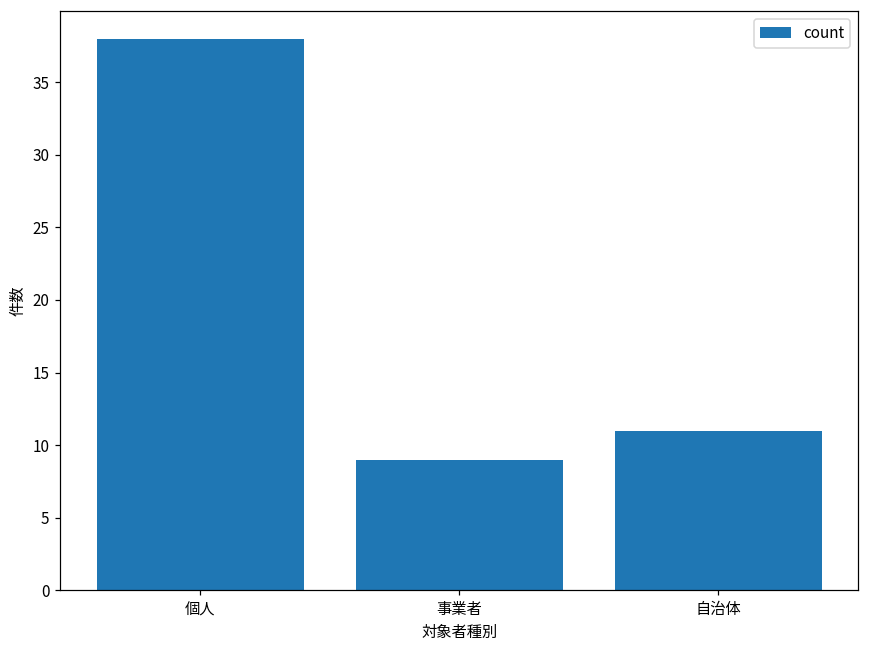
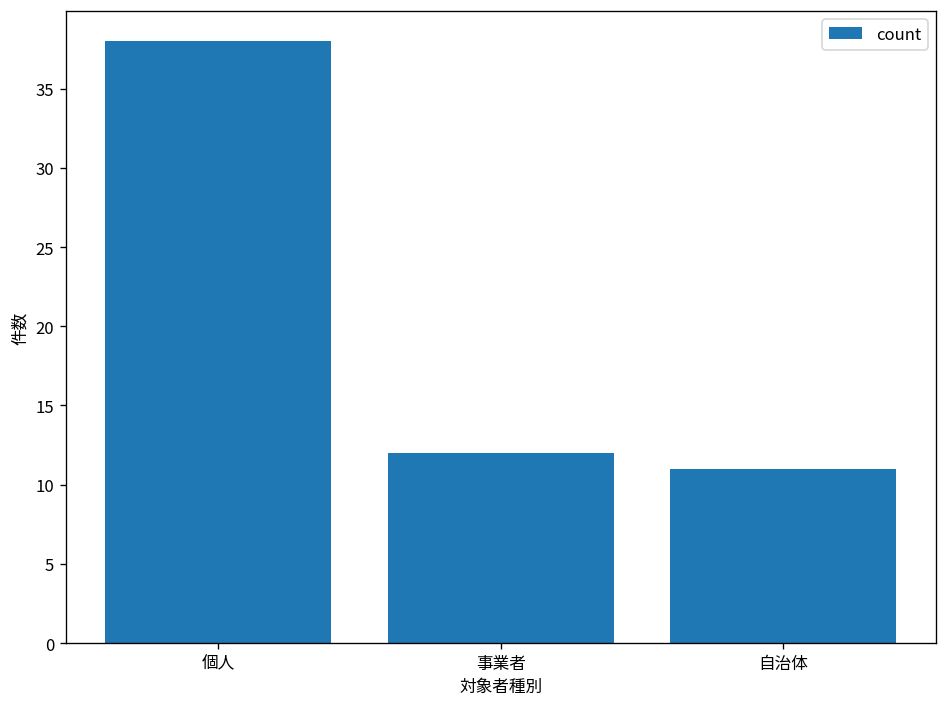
事業者: 9 -> 12
